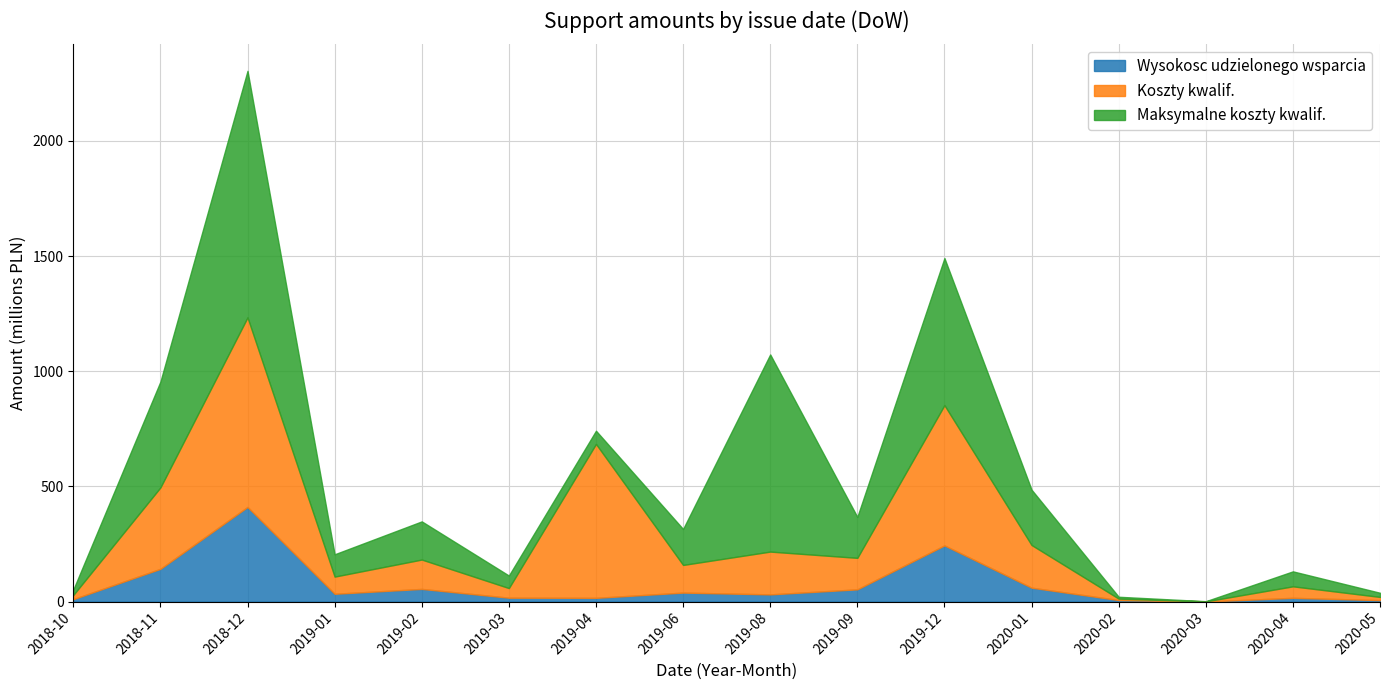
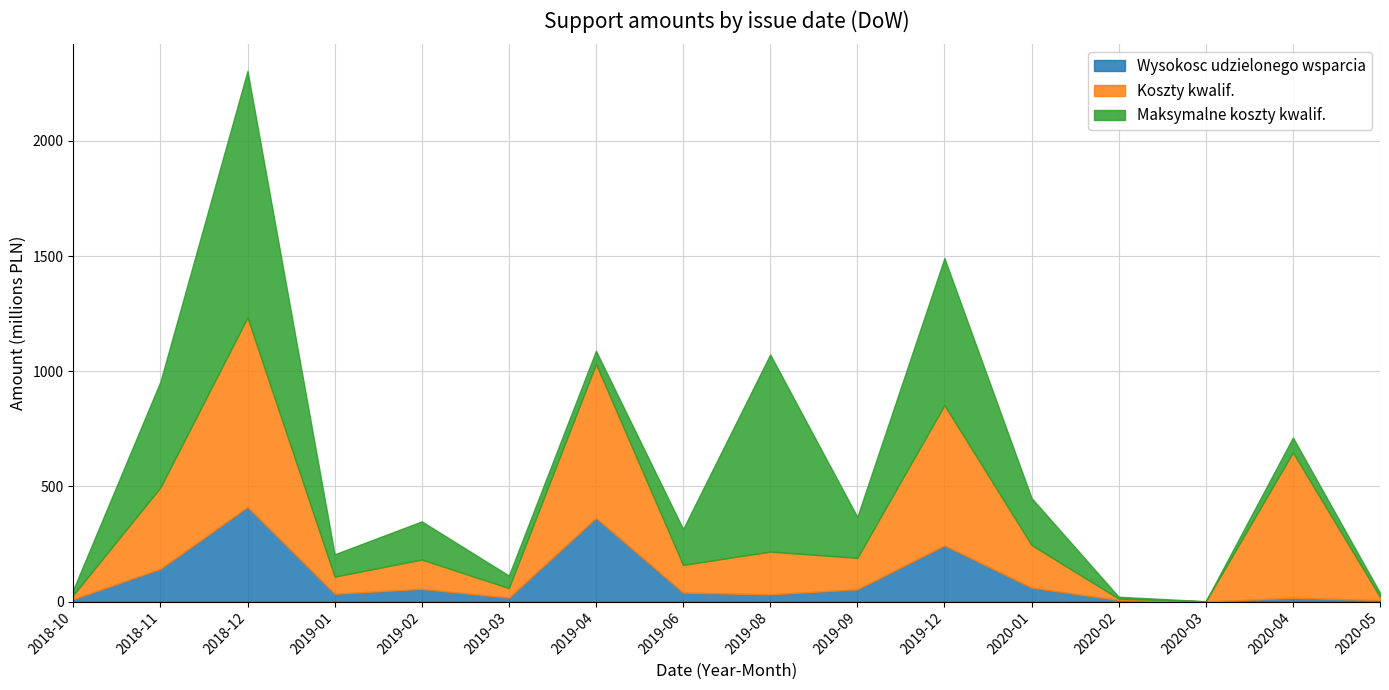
Wysokosc udzielonego wsparcia, 2019-04: 20 -> 360
Maksymalne koszty kwalif., 2020-01: 240 -> 200
Koszty kwalif., 2020-04: 50 -> 630
